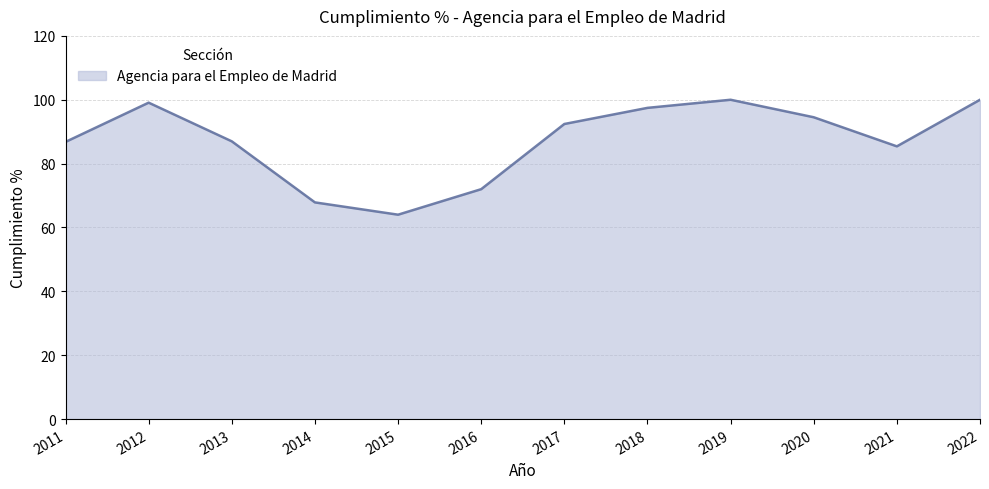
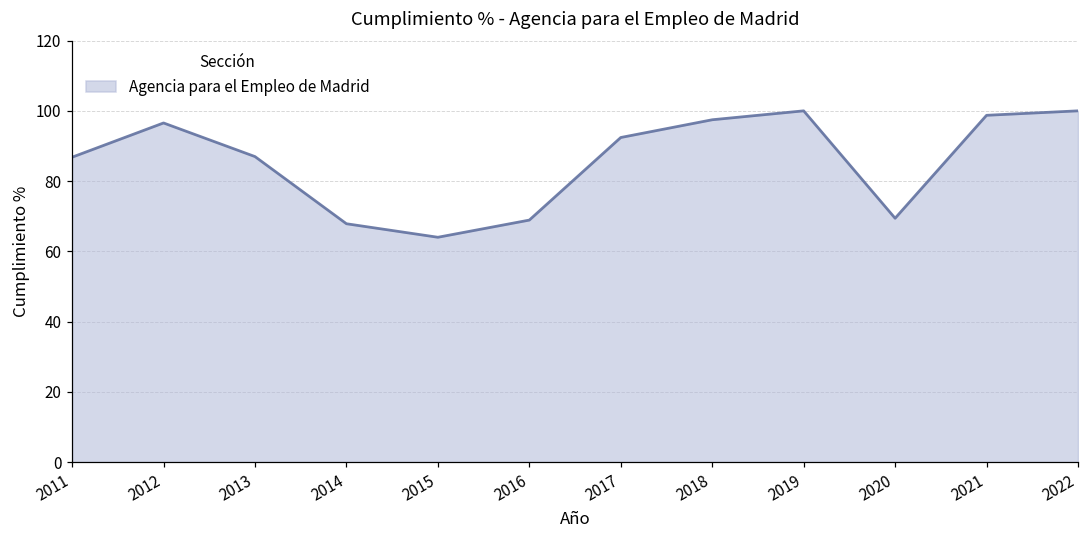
2012: 99 -> 97
2016: 72 -> 69
2020: 95 -> 69
2021: 85 -> 99
